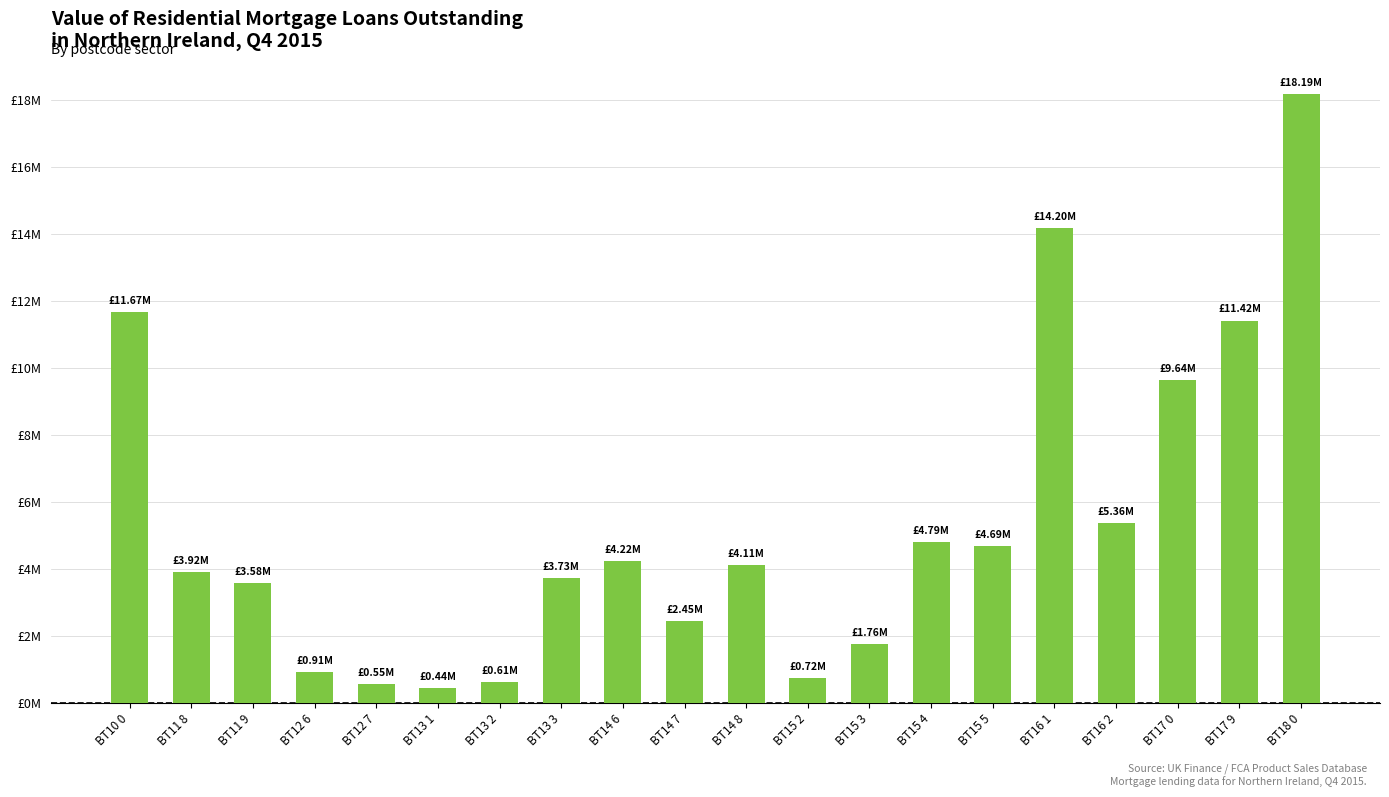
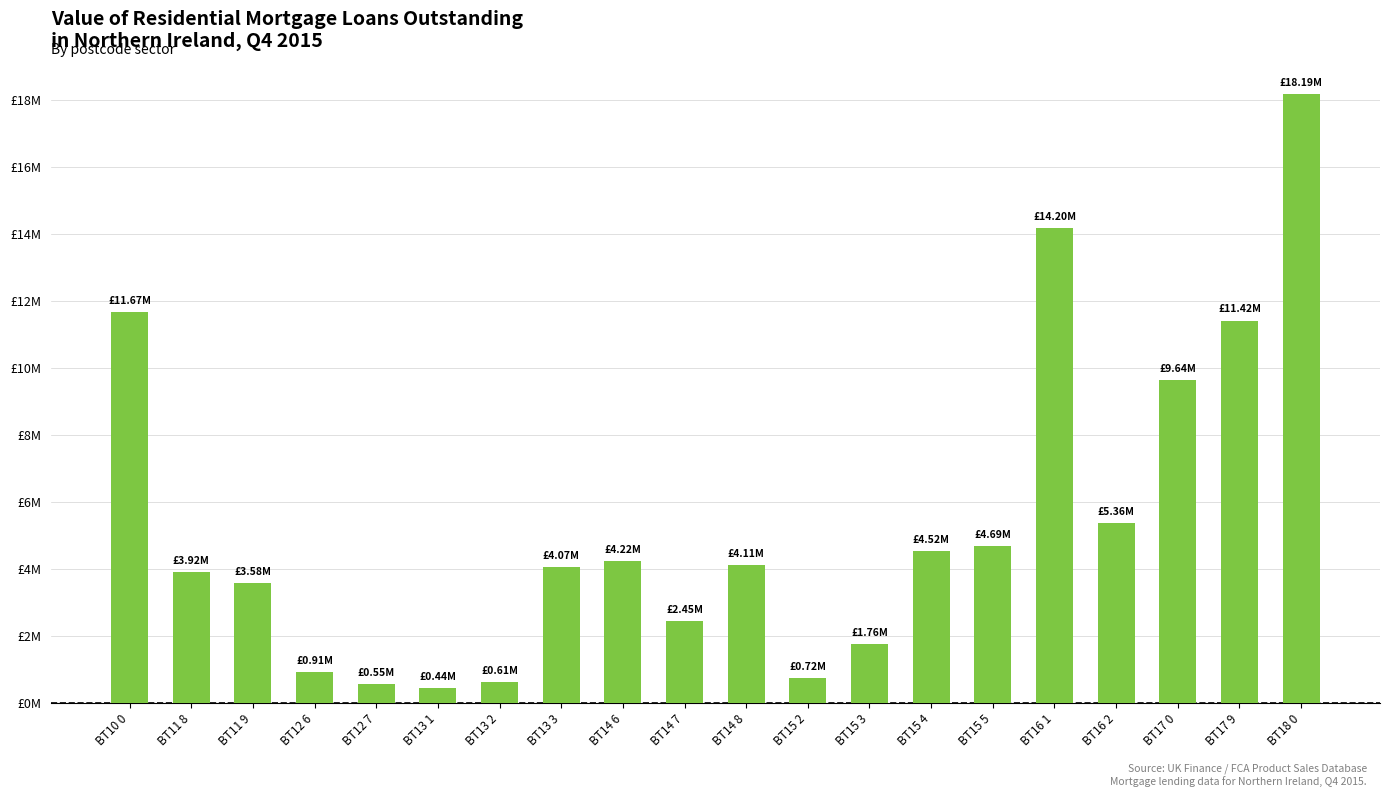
BT13 3: £3.73M -> £4.07M
BT15 4: £4.79M -> £4.52M
